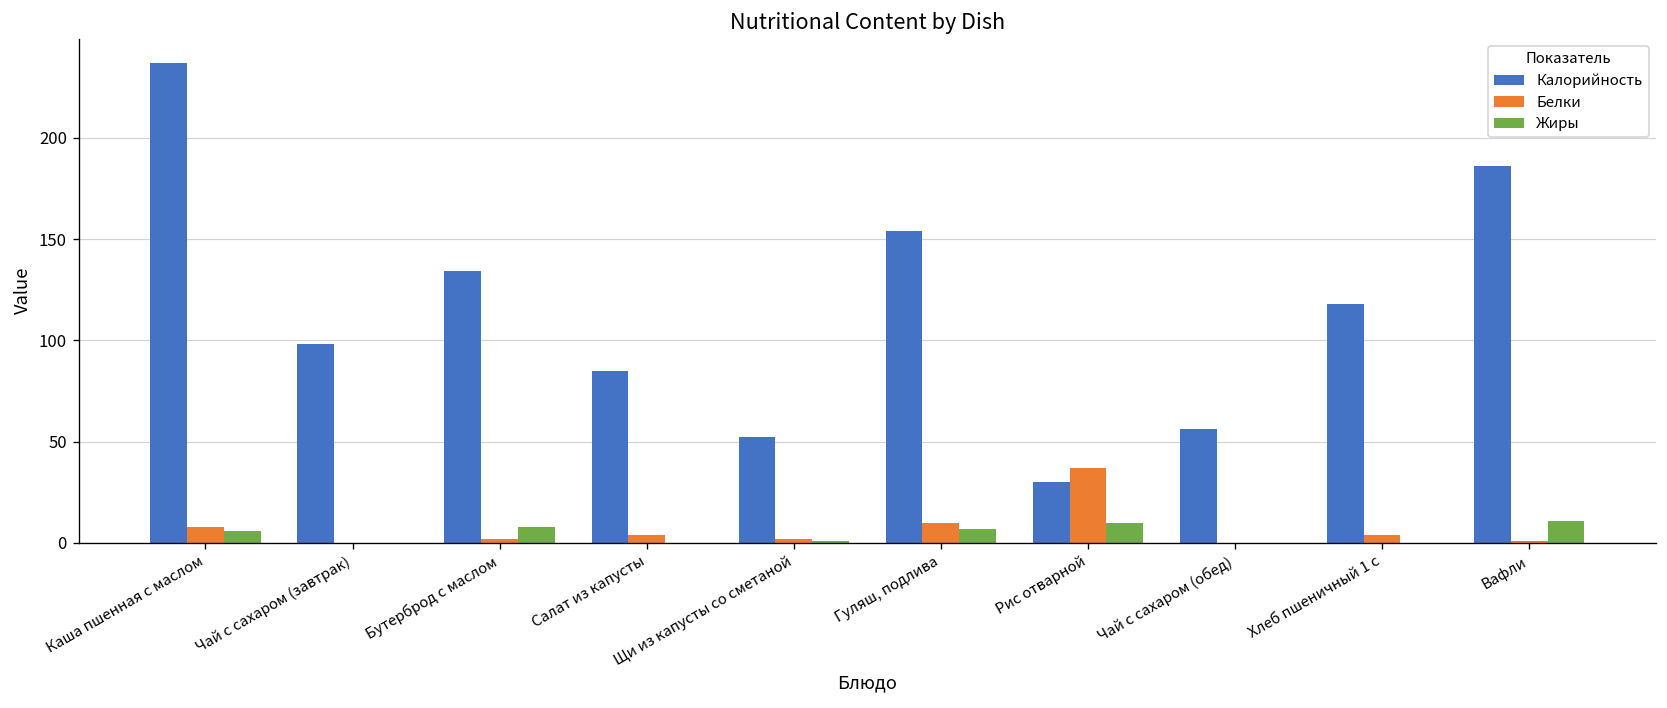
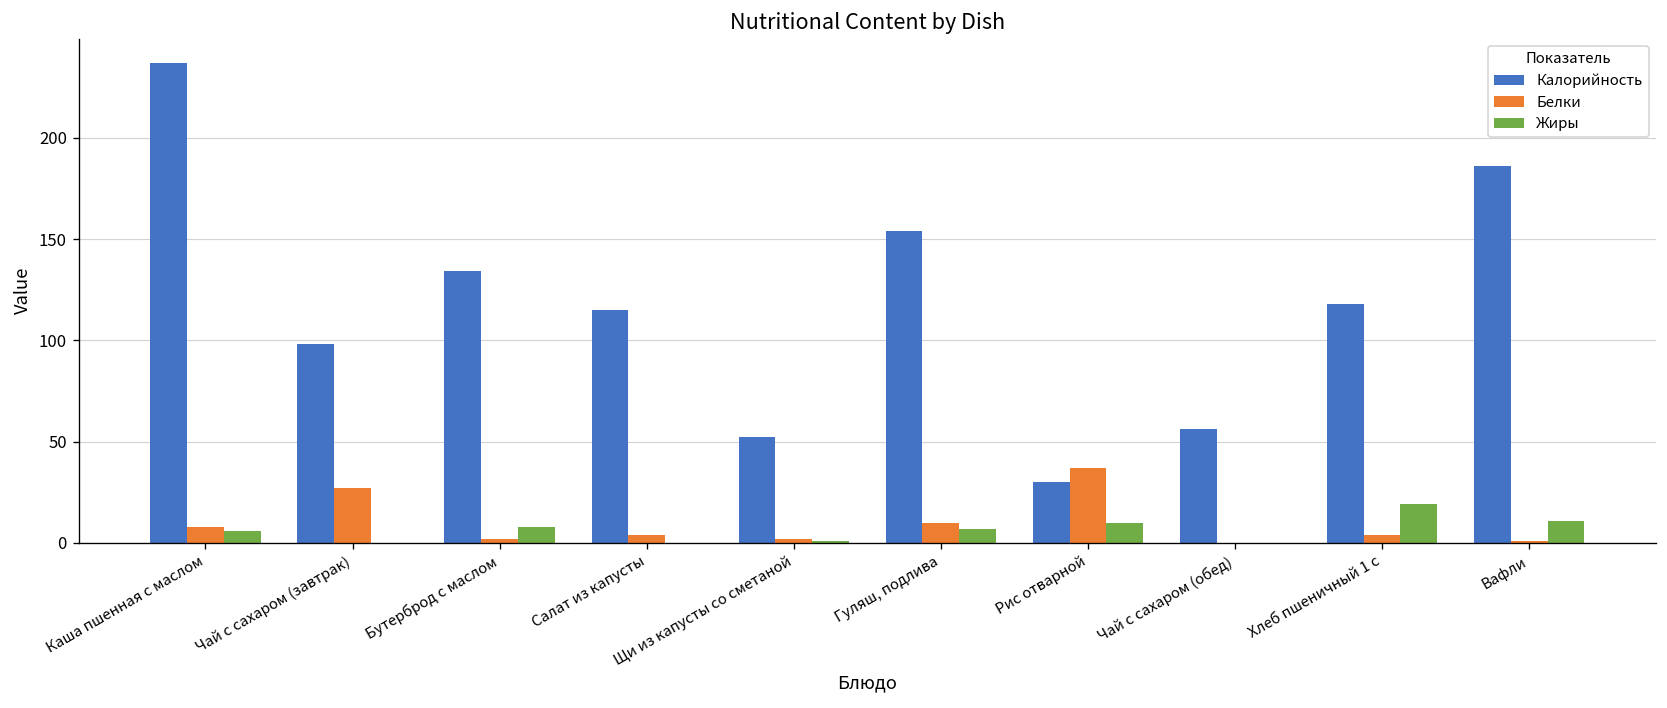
Белки, Чай с сахаром (завтрак): 0 -> 27
Калорийность, Салат из капусты: 85 -> 115
Жиры, Хлеб пшеничный 1 с: 0 -> 19
